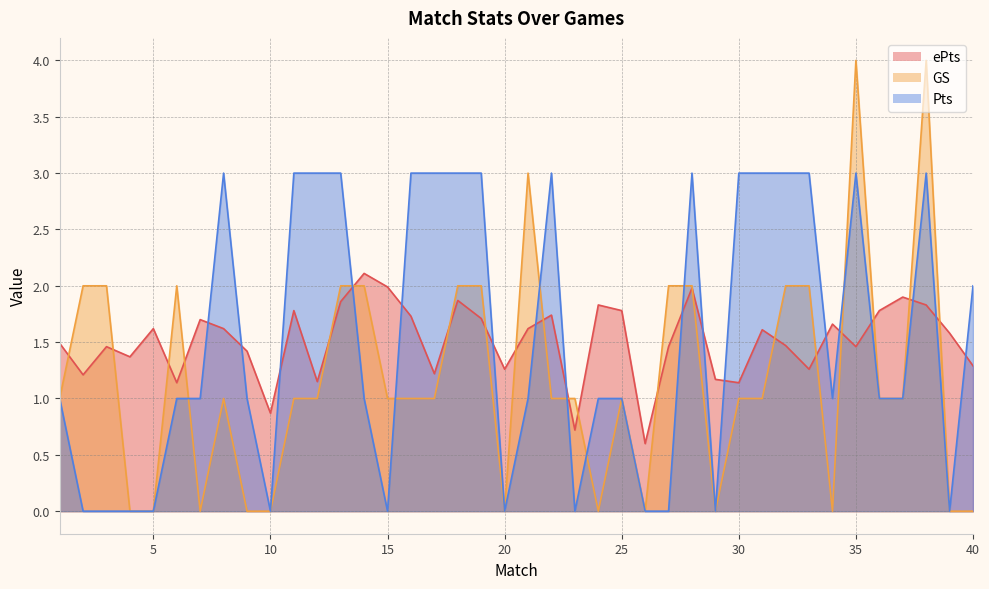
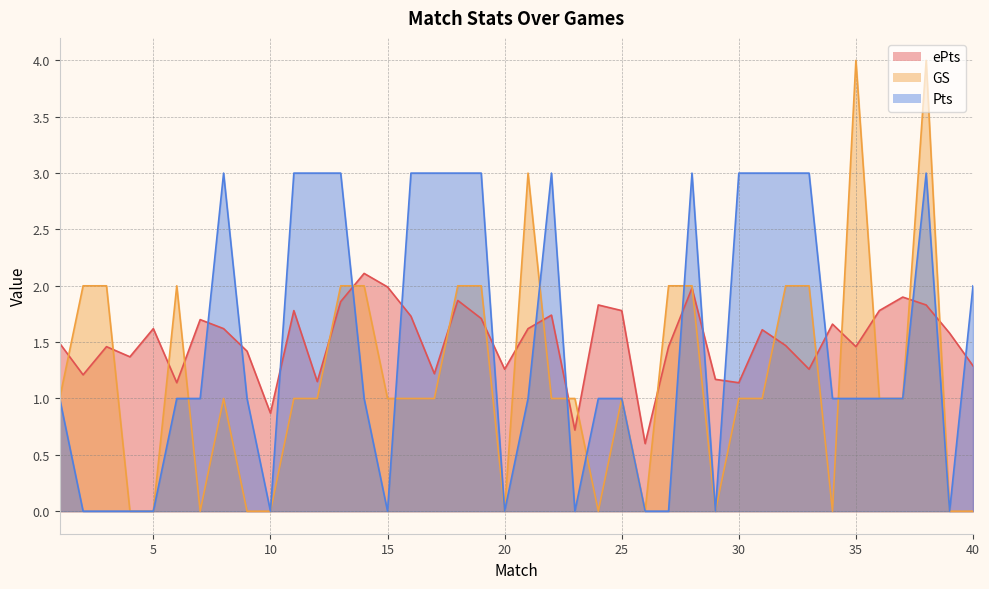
Pts, 35: 3 -> 1
